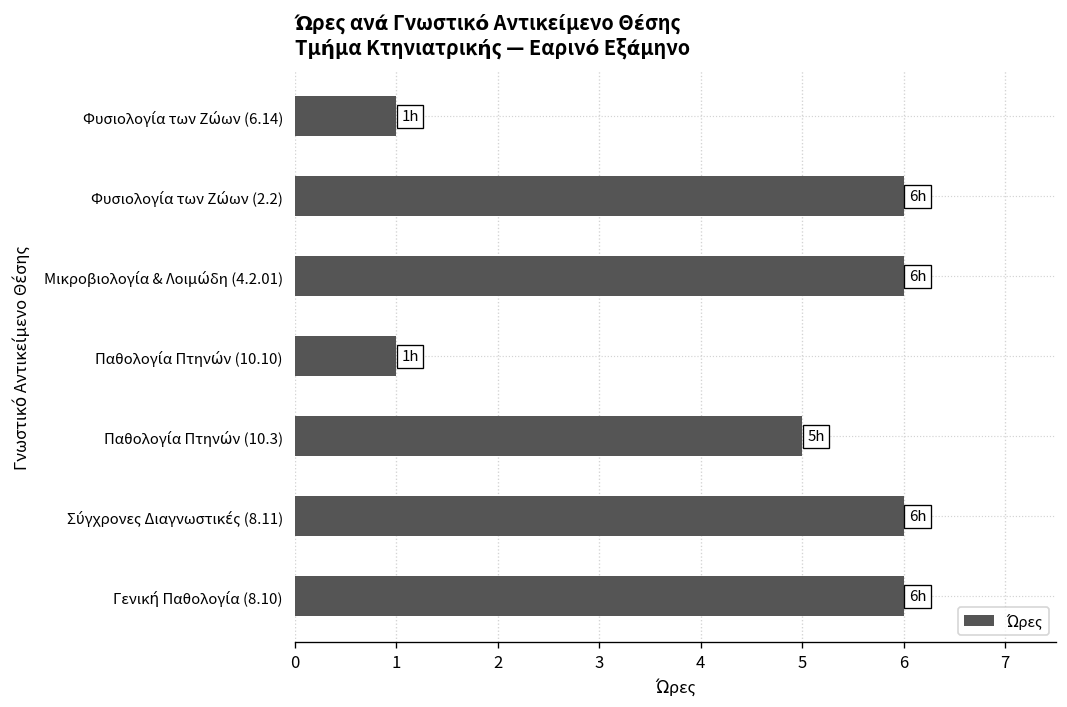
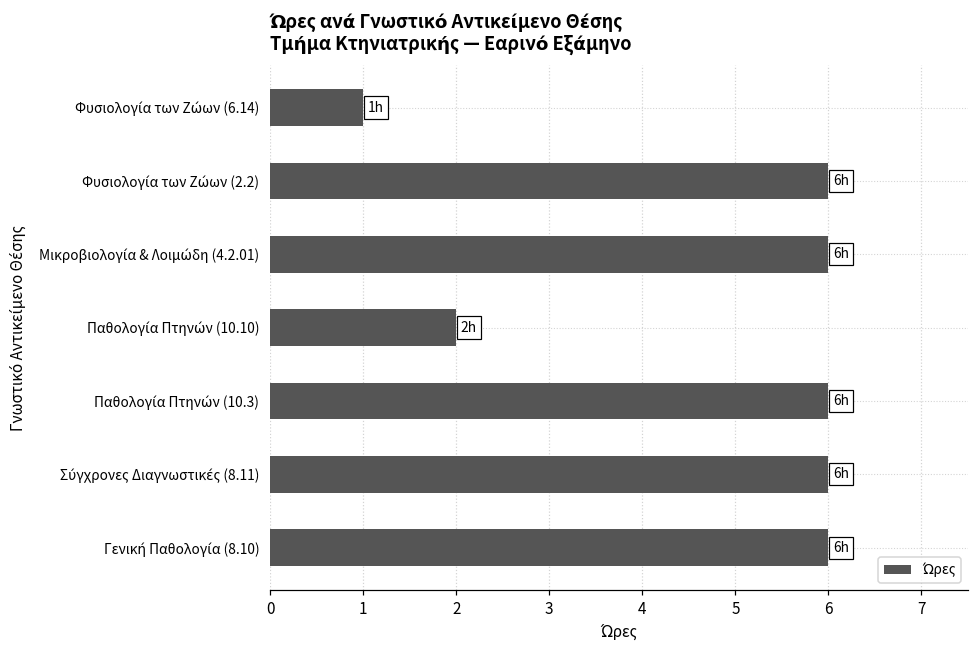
Παθολογία Πτηνών (10.10): 1h -> 2h
Παθολογία Πτηνών (10.3): 5h -> 6h
